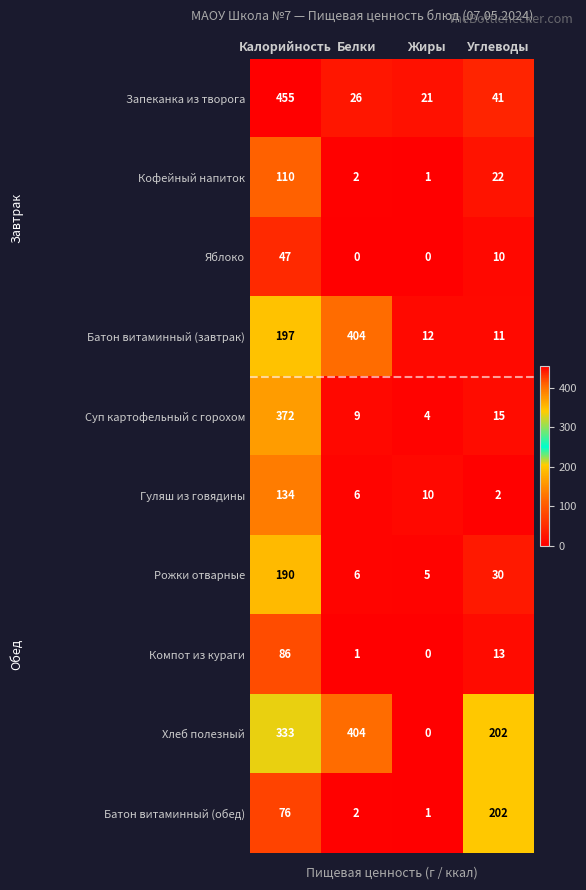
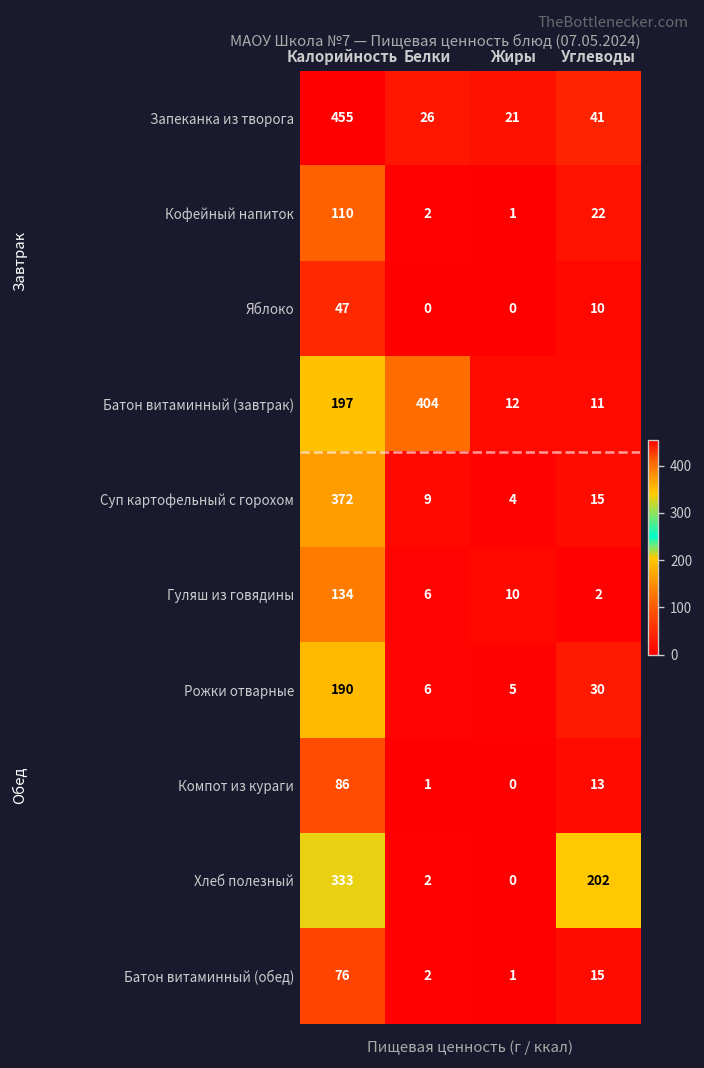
Хлеб полезный, Белки: 404 -> 2
Батон витаминный (обед), Углеводы: 202 -> 15
